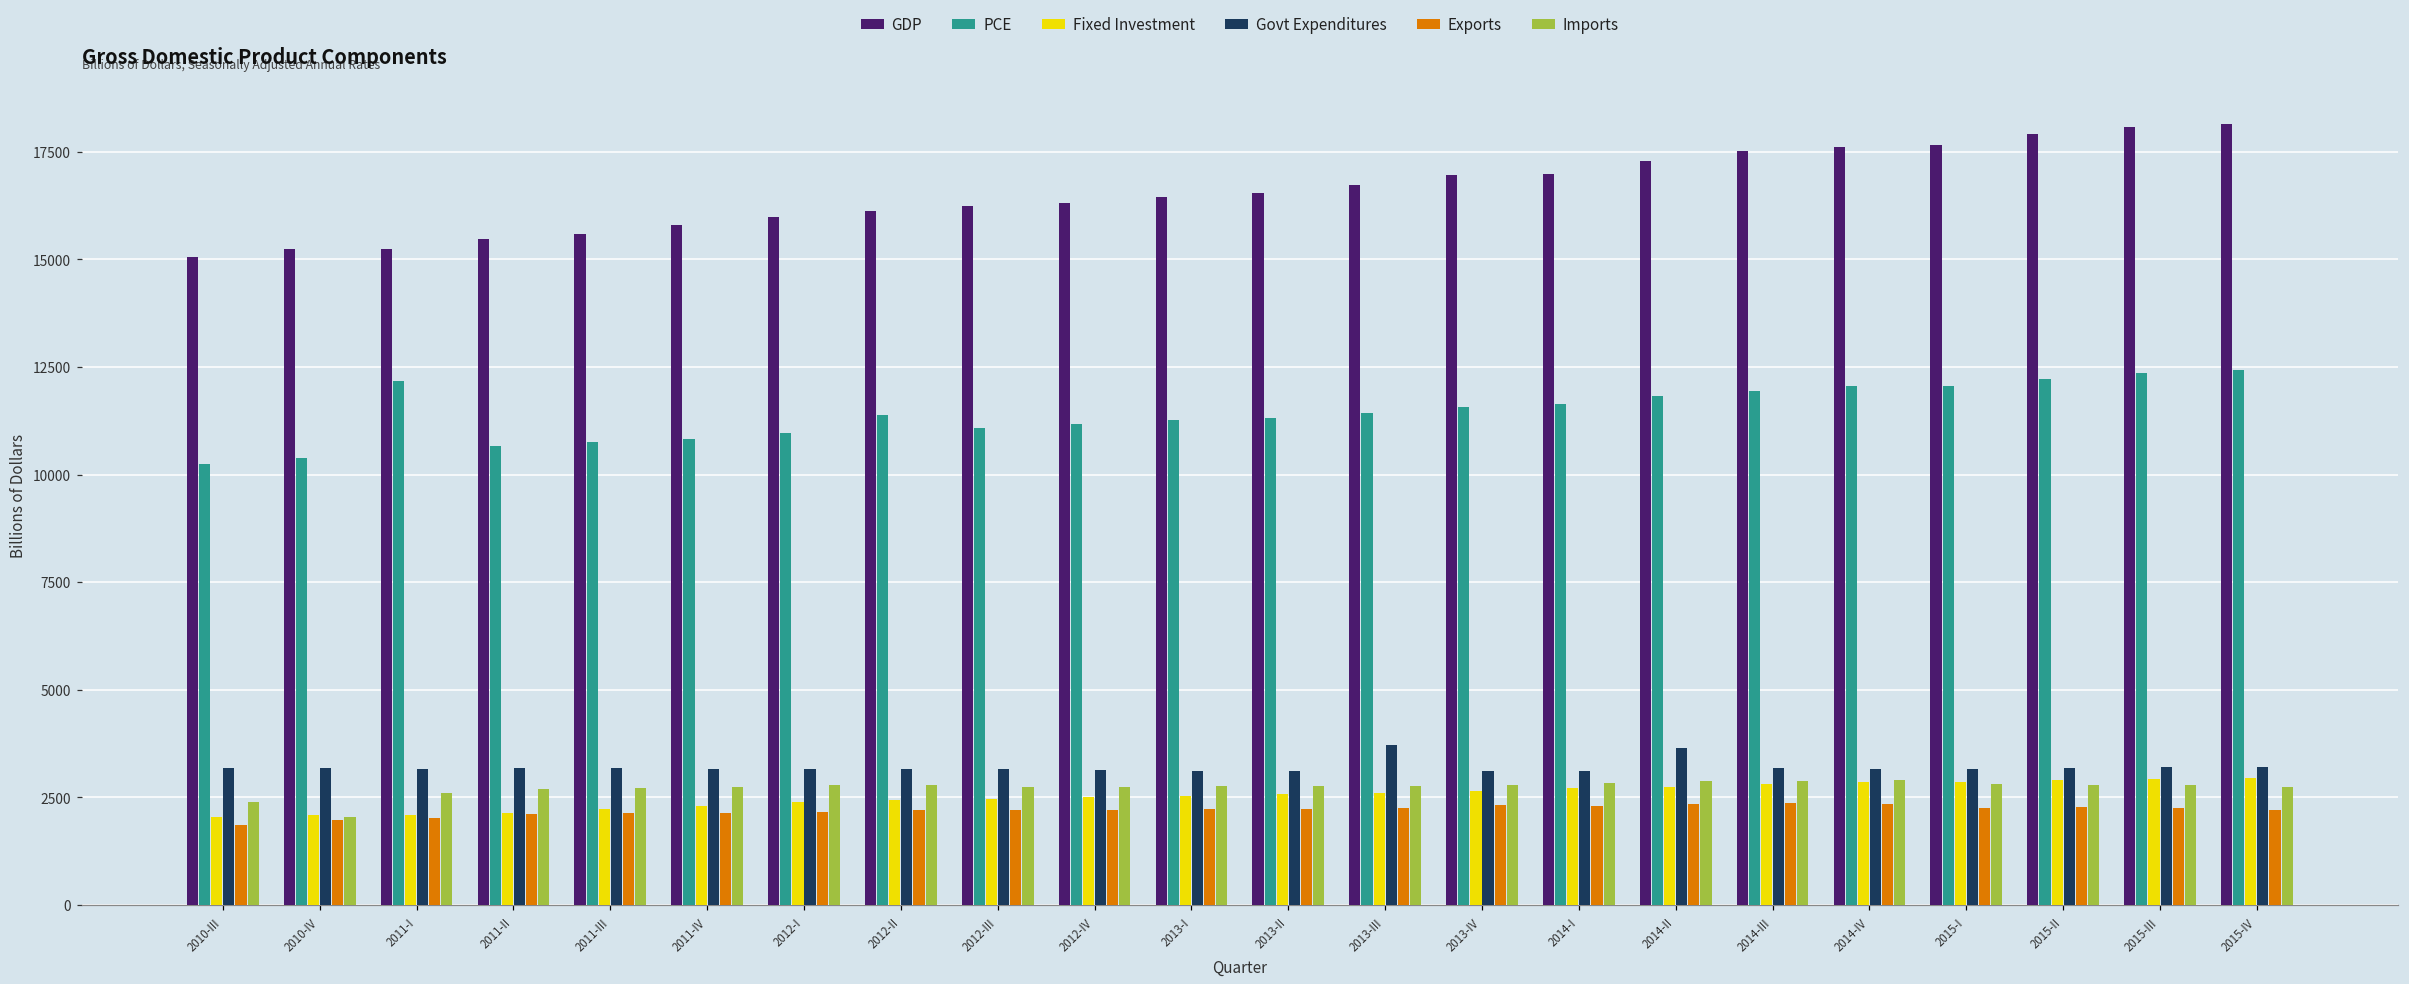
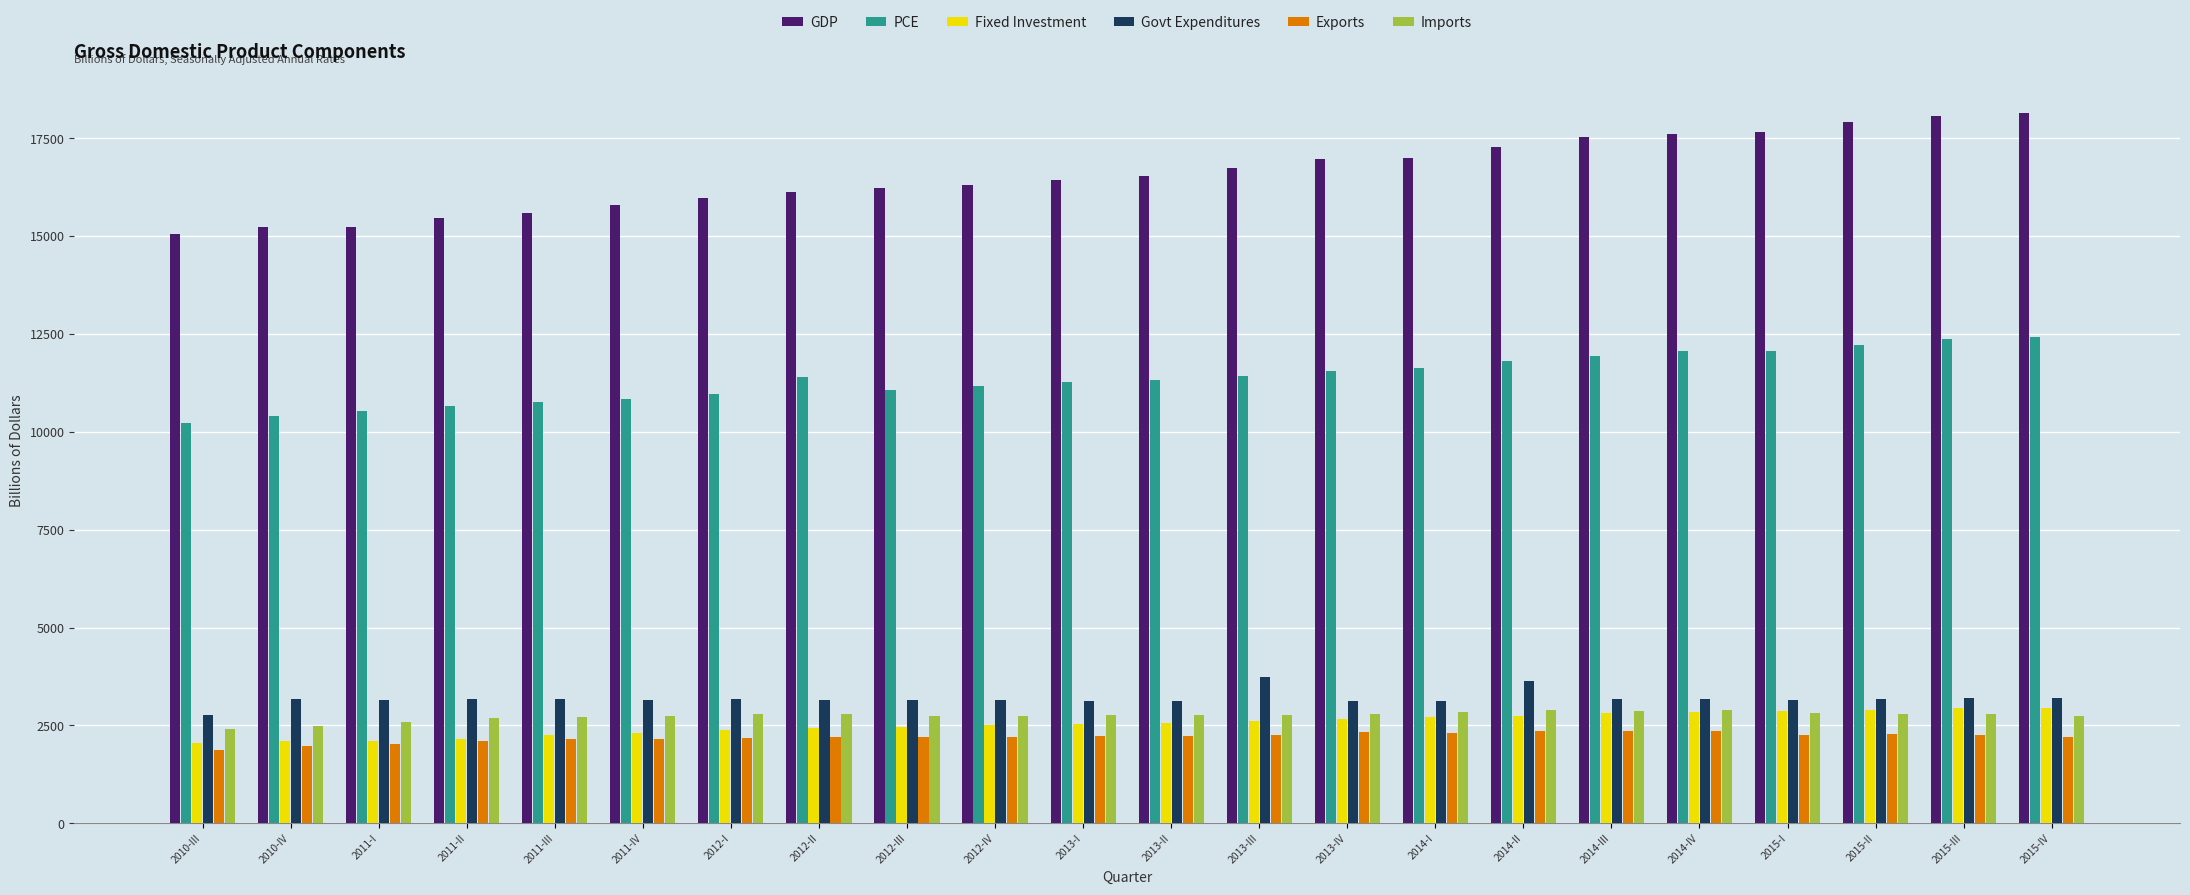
Govt Expenditures, 2010-III: 3200 -> 2800
Imports, 2010-IV: 2000 -> 2500
PCE, 2011-I: 12200 -> 10500
